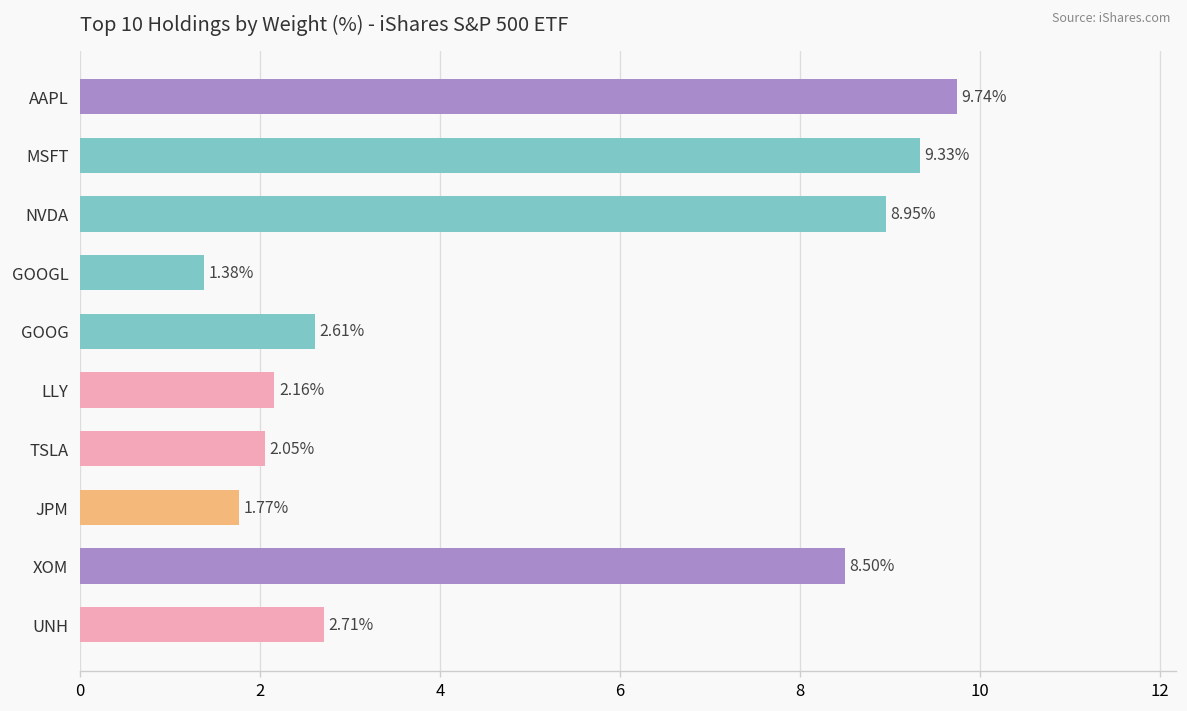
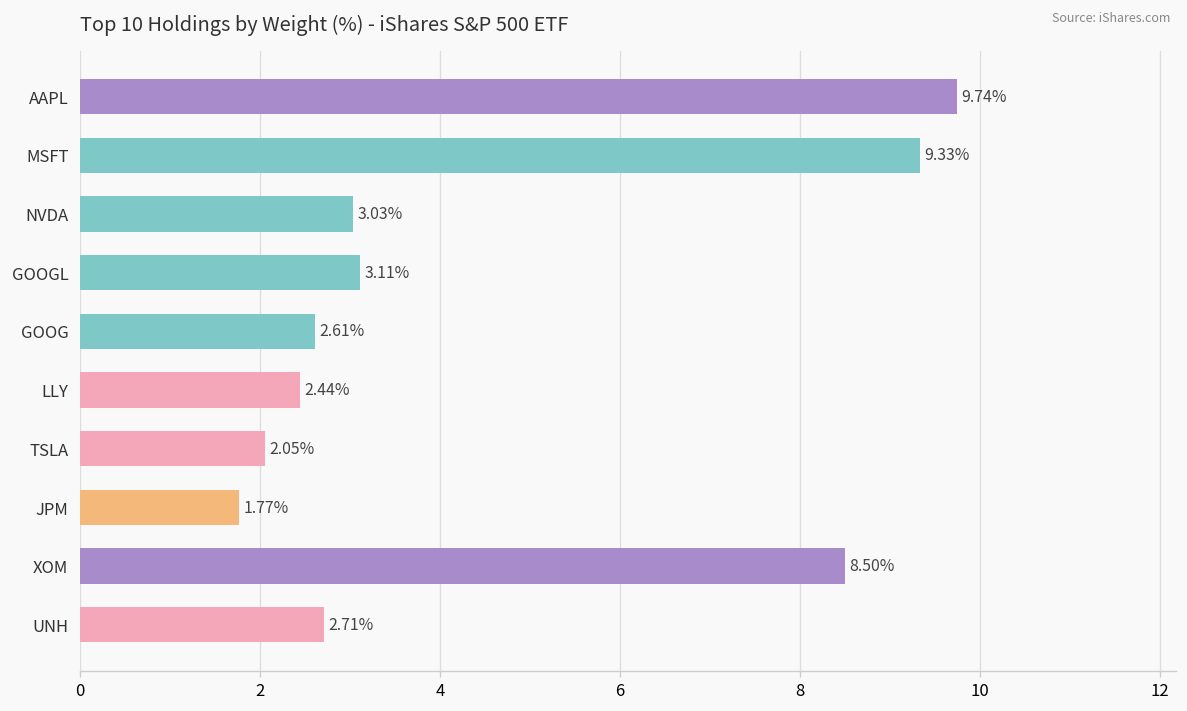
NVDA: 8.95% -> 3.03%
GOOGL: 1.38% -> 3.11%
LLY: 2.16% -> 2.44%
